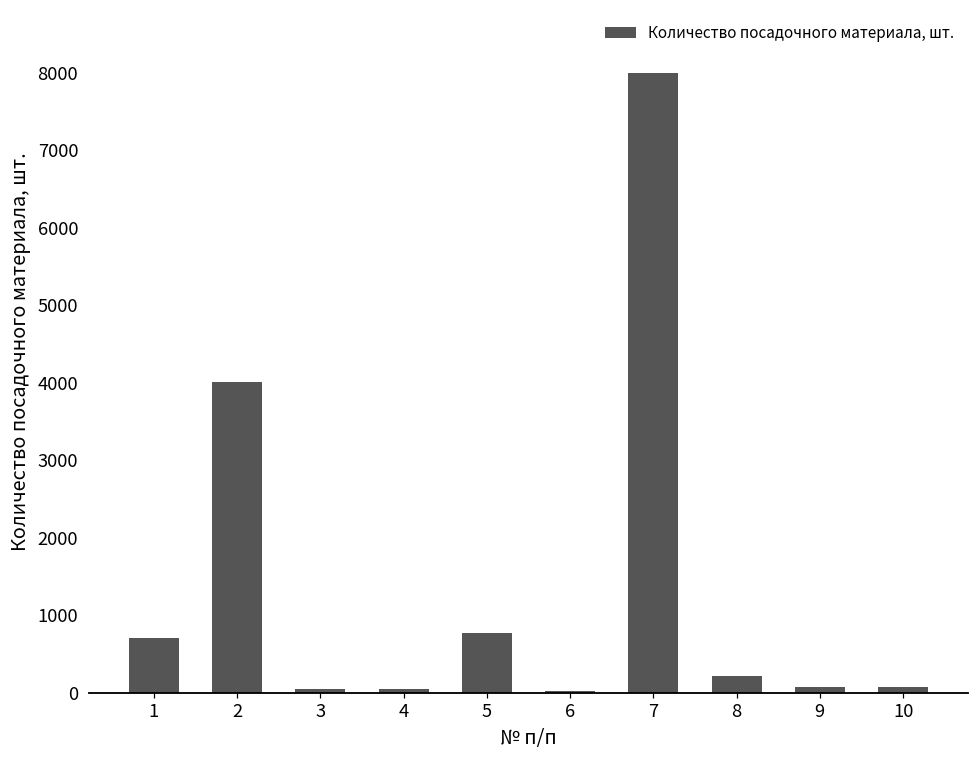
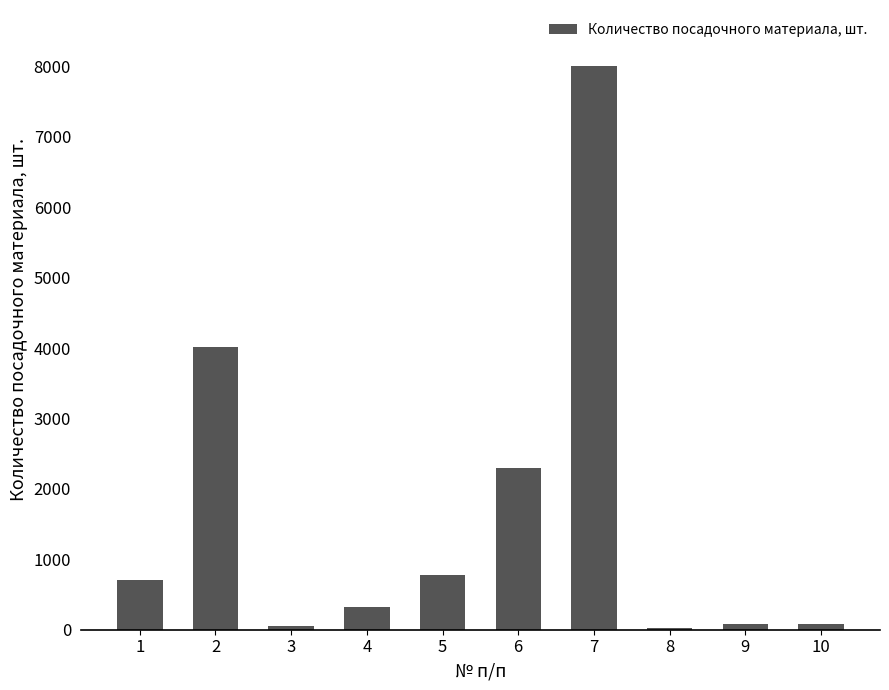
4: 0 -> 300
6: 0 -> 2300
8: 200 -> 0
